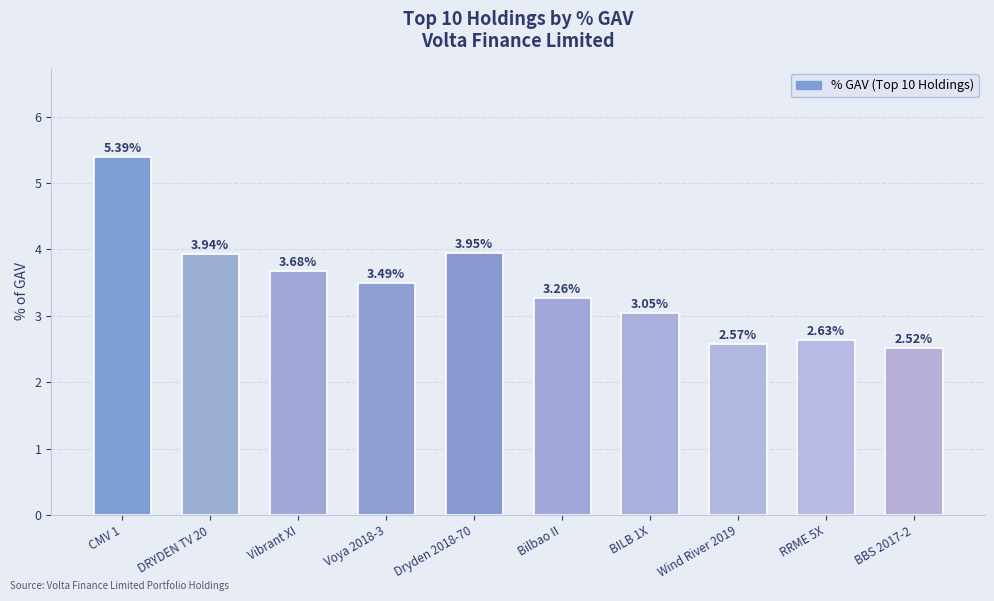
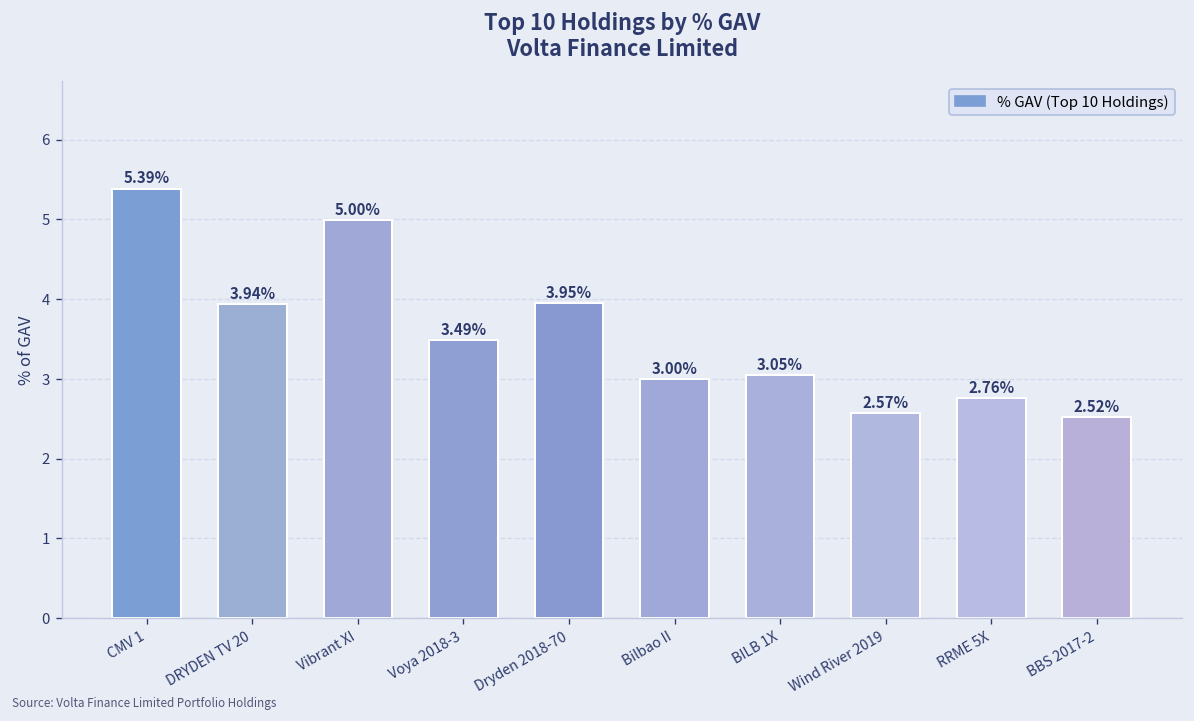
Vibrant XI: 3.68% -> 5.00%
Bilbao II: 3.26% -> 3.00%
RRME 5X: 2.63% -> 2.76%
